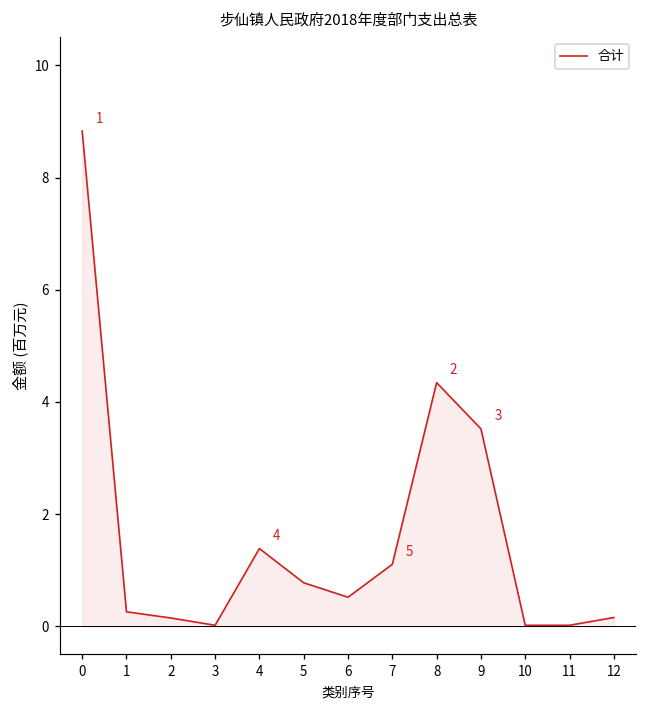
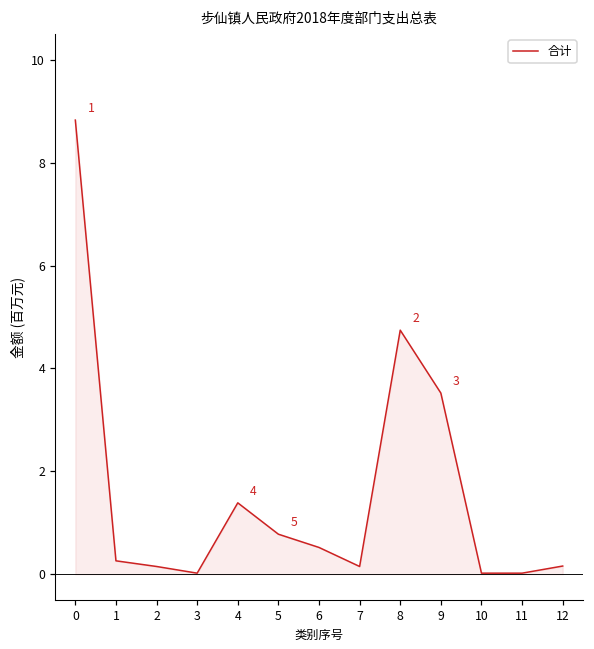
7: 1.1 -> 0.2
8: 4.3 -> 4.7
